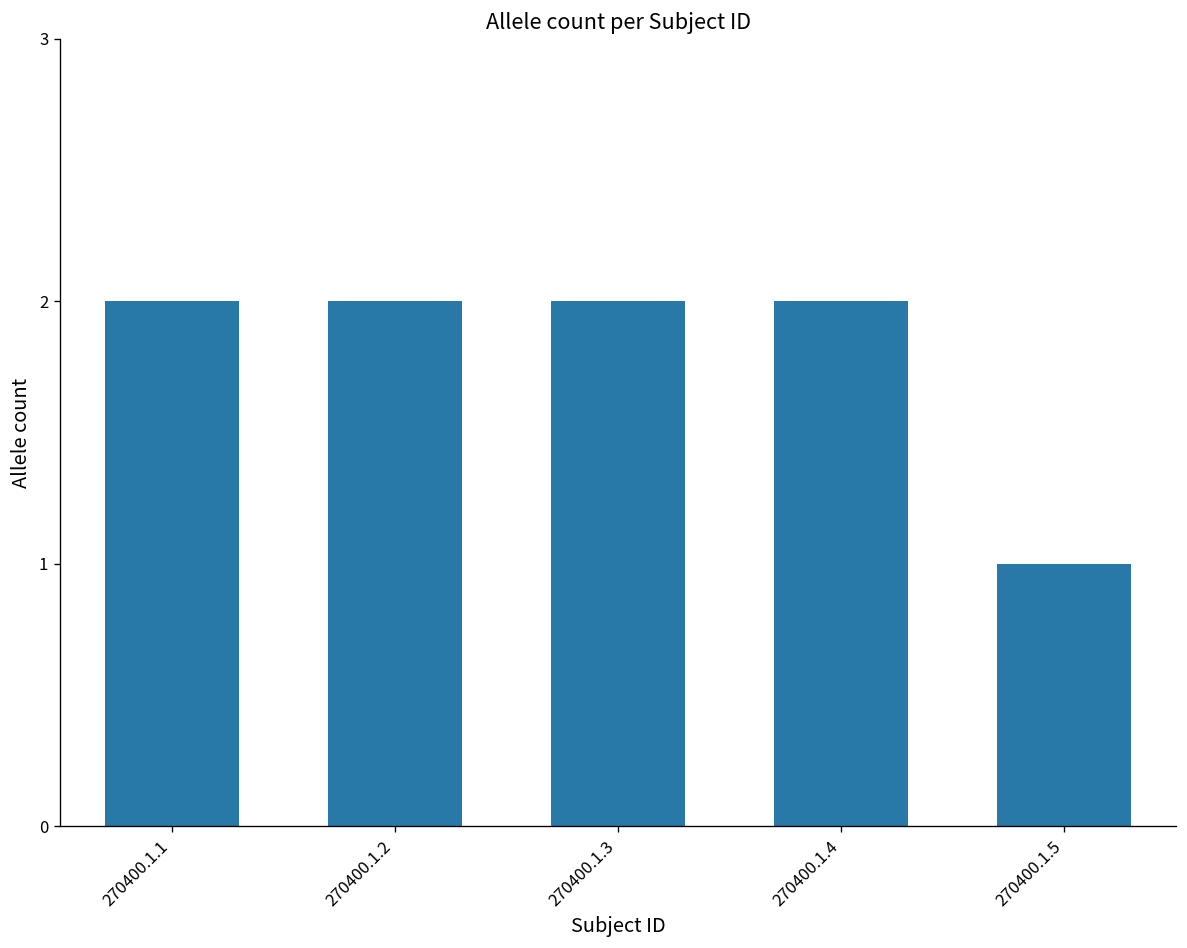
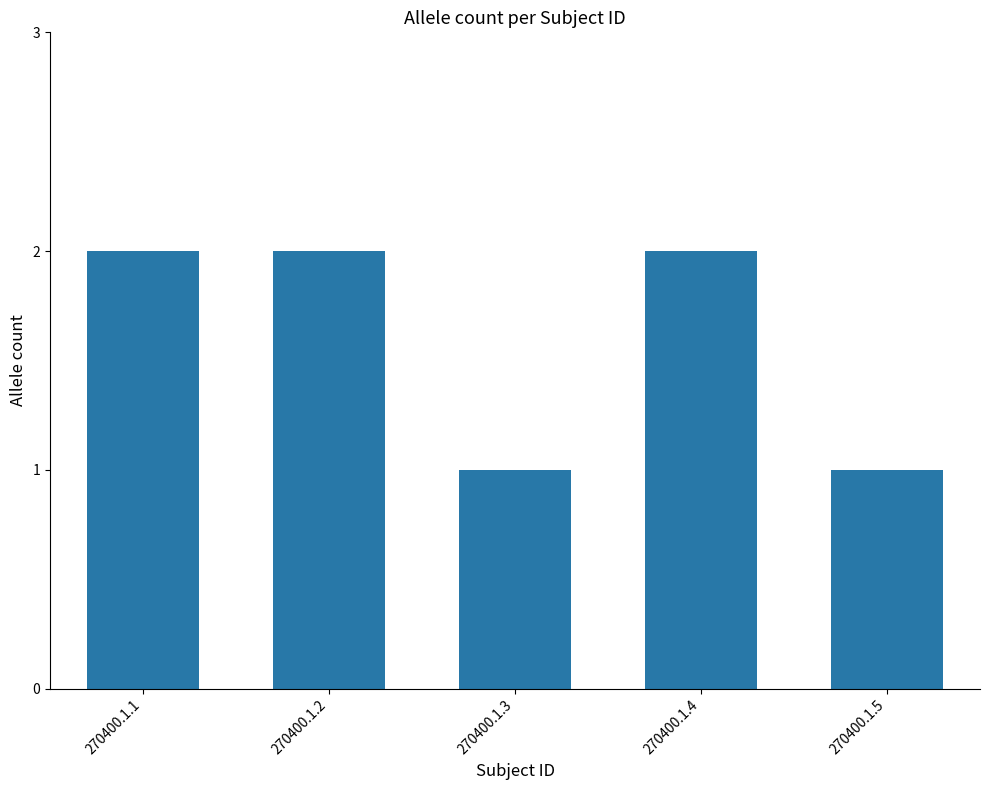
270400.1.3: 2 -> 1
